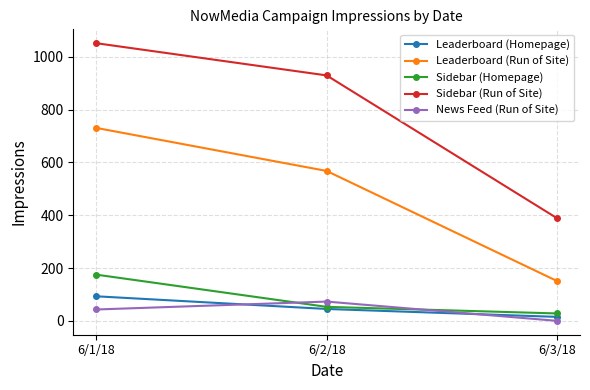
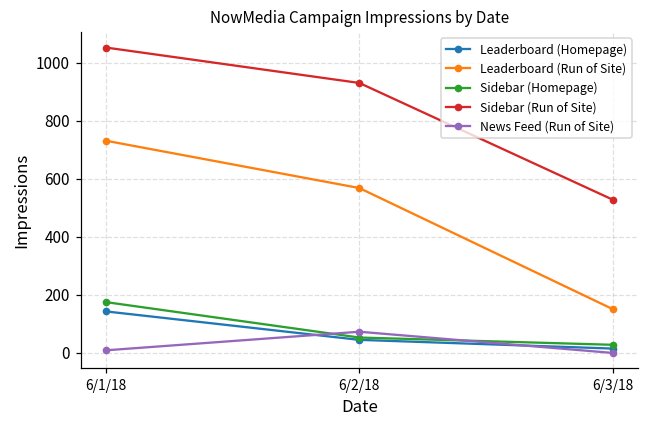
Leaderboard (Homepage), 6/1/18: 90 -> 140
News Feed (Run of Site), 6/1/18: 40 -> 10
Sidebar (Run of Site), 6/3/18: 390 -> 530
